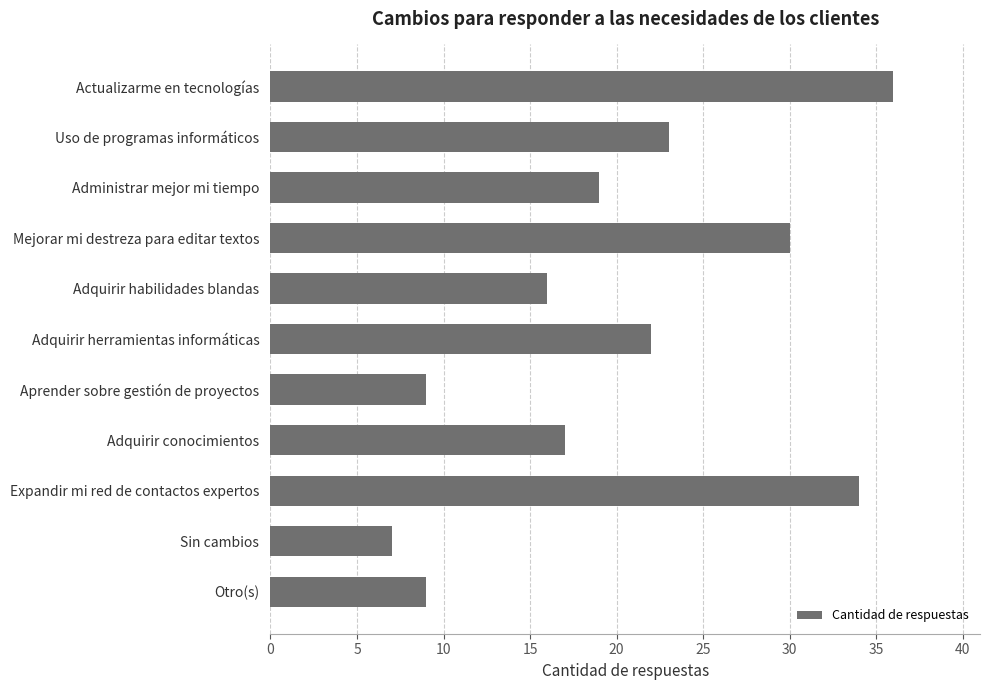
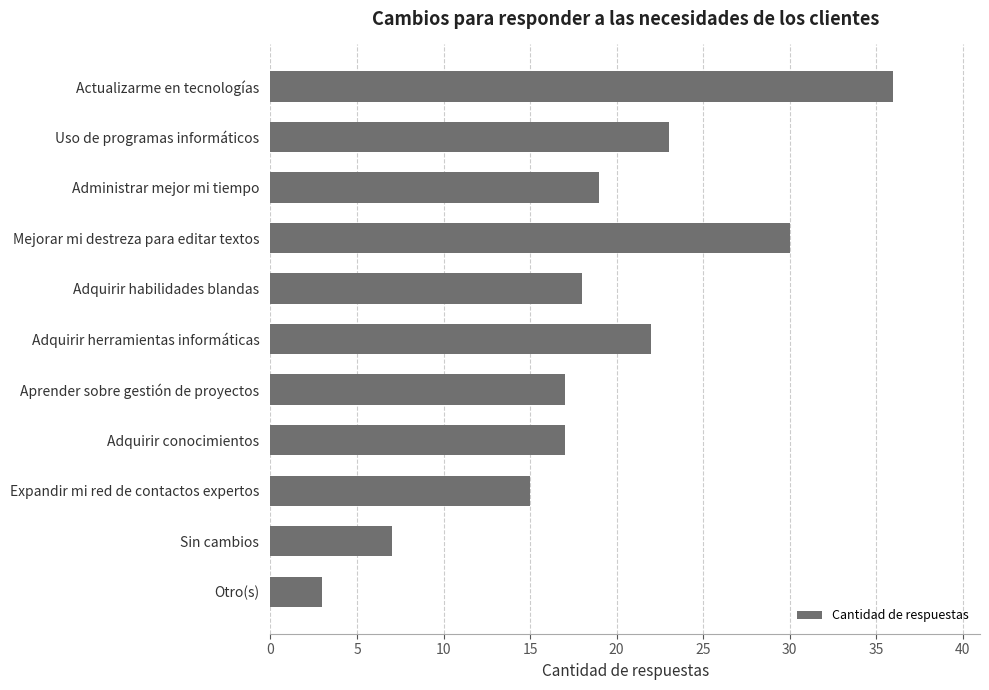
Adquirir habilidades blandas: 16 -> 18
Aprender sobre gestión de proyectos: 9 -> 17
Expandir mi red de contactos expertos: 34 -> 15
Otro(s): 9 -> 3
